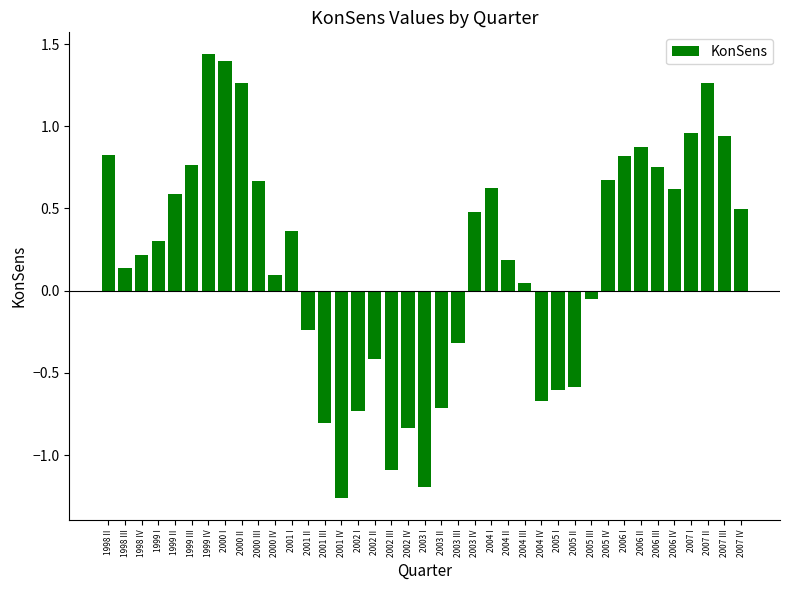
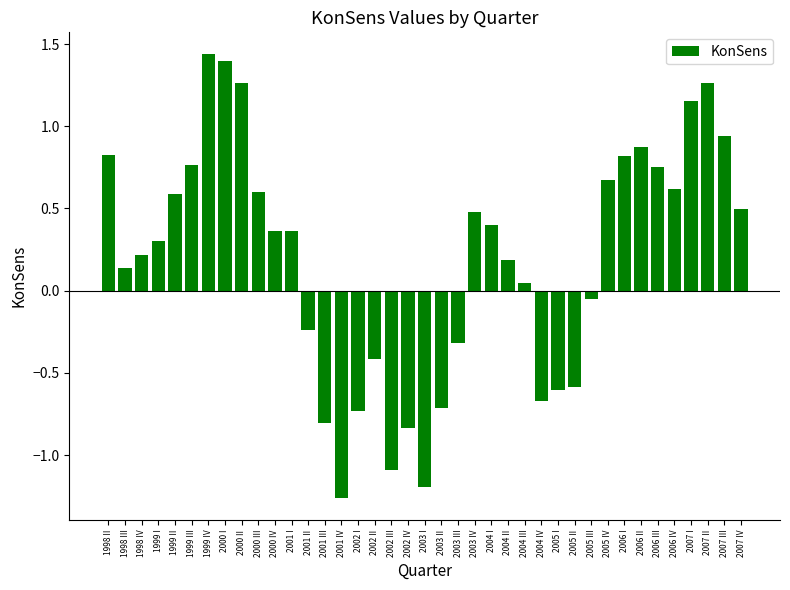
2000 III: 0.67 -> 0.60
2000 IV: 0.09 -> 0.36
2004 I: 0.63 -> 0.40
2007 I: 0.96 -> 1.16
